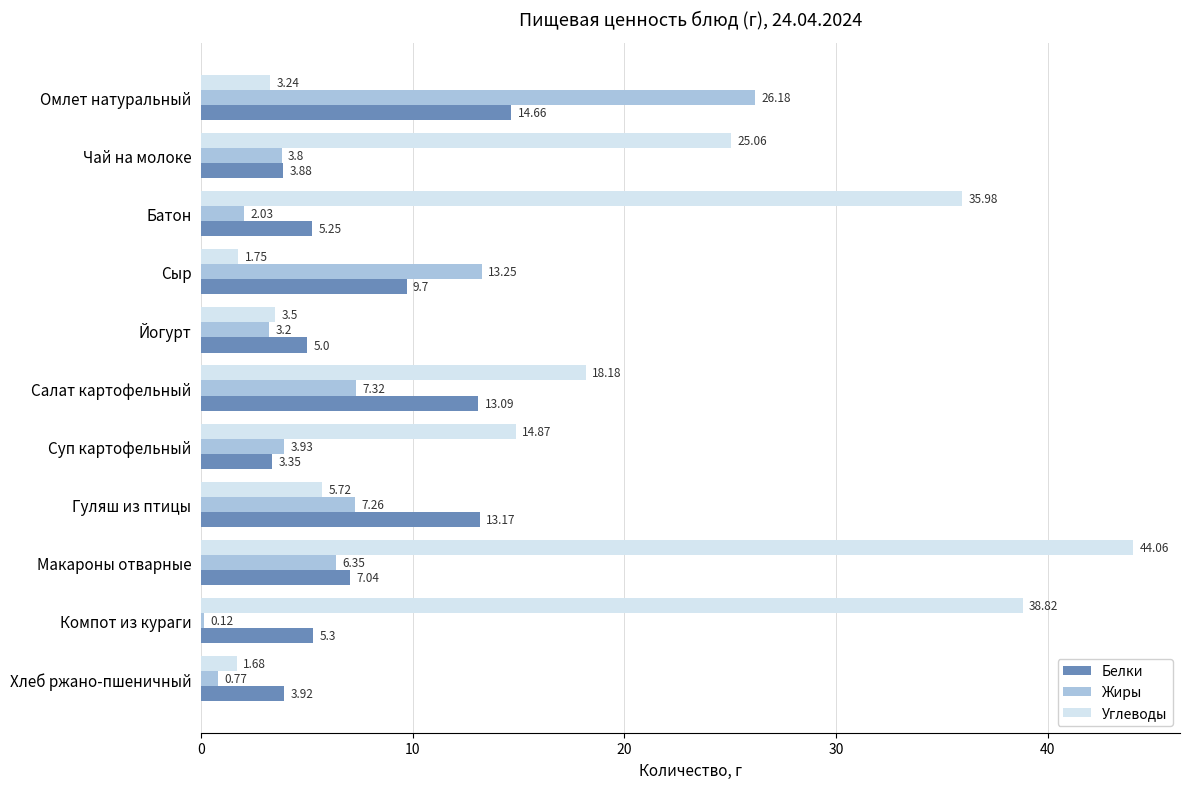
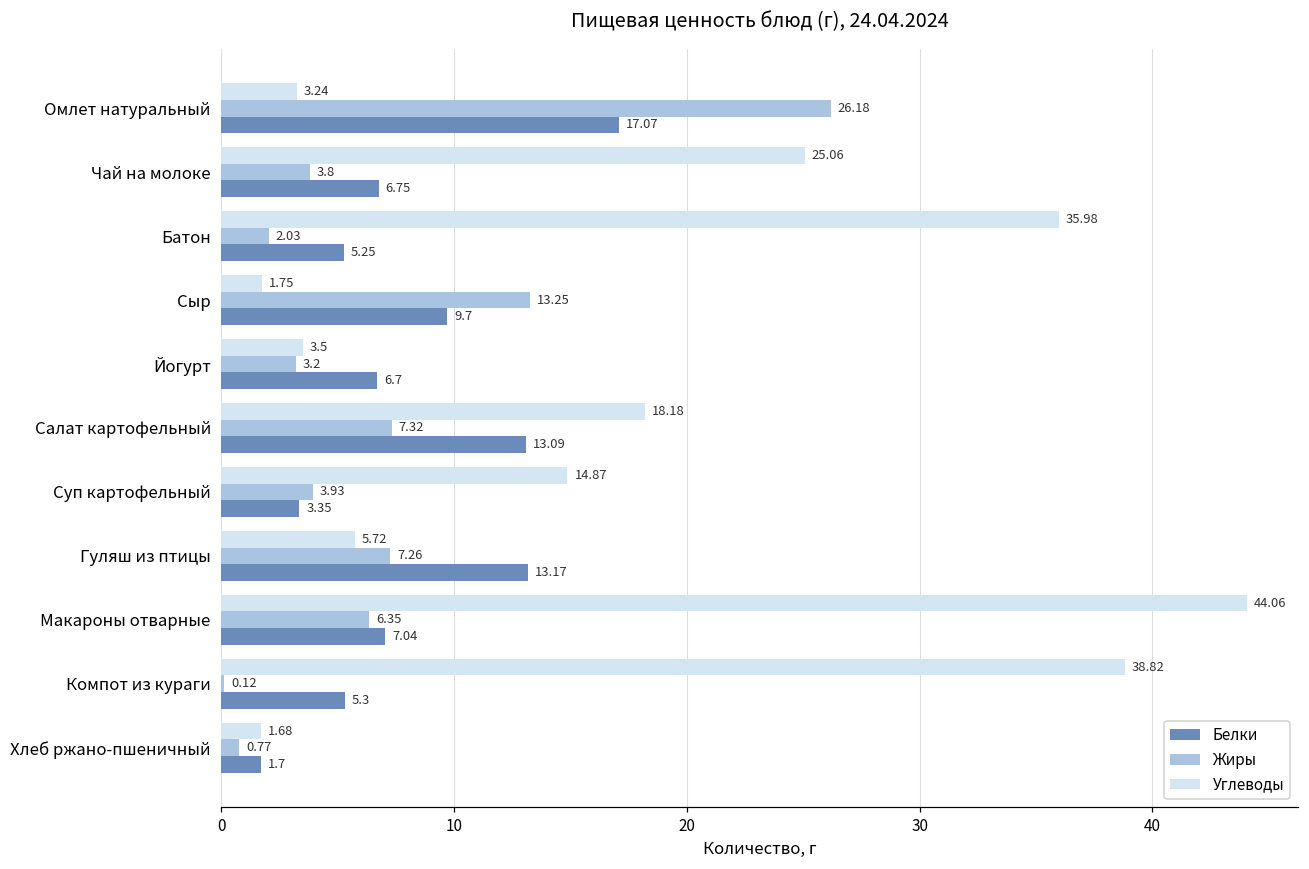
Белки, Омлет натуральный: 14.66 -> 17.07
Белки, Чай на молоке: 3.88 -> 6.75
Белки, Йогурт: 5.0 -> 6.7
Белки, Хлеб ржано-пшеничный: 3.92 -> 1.7
